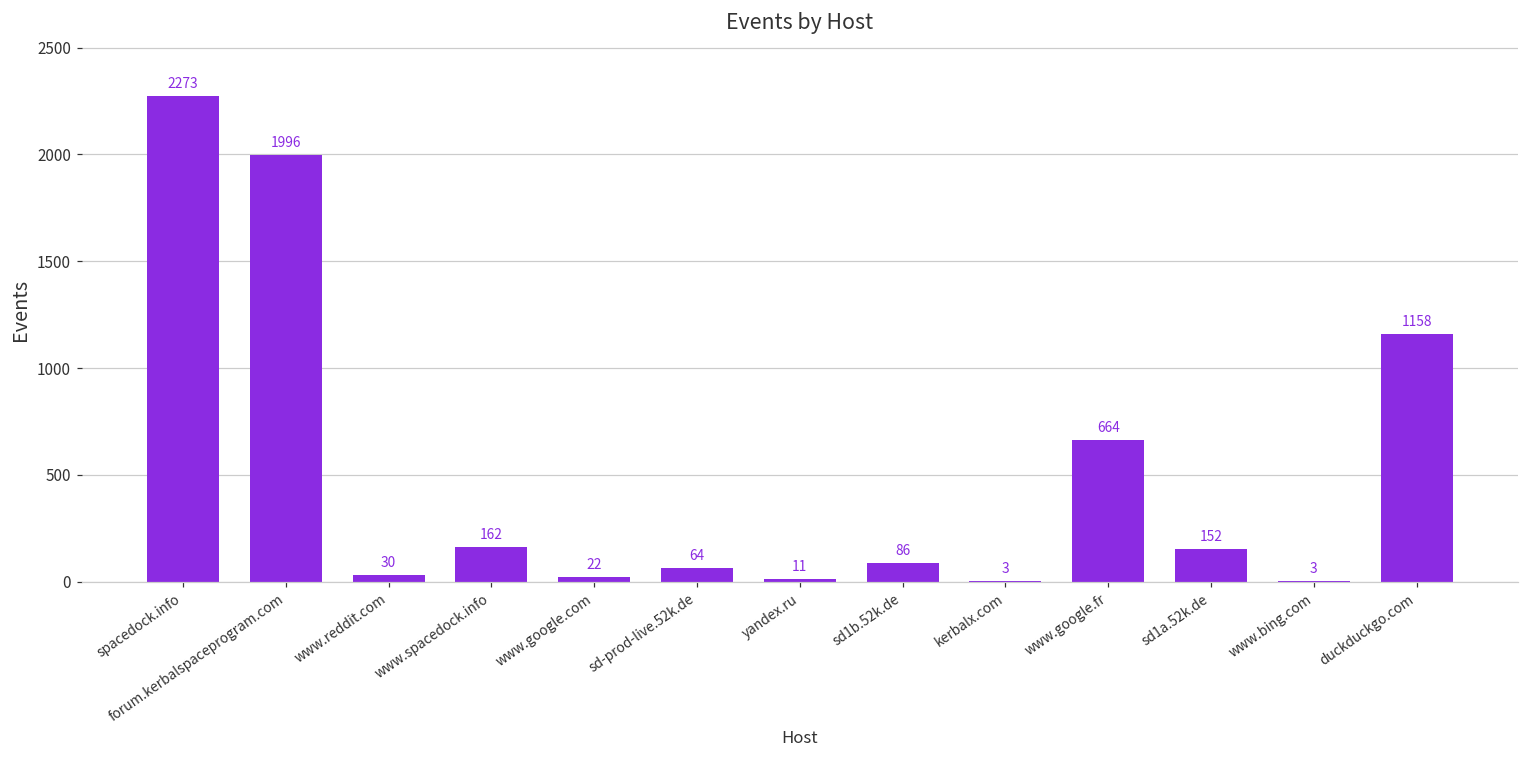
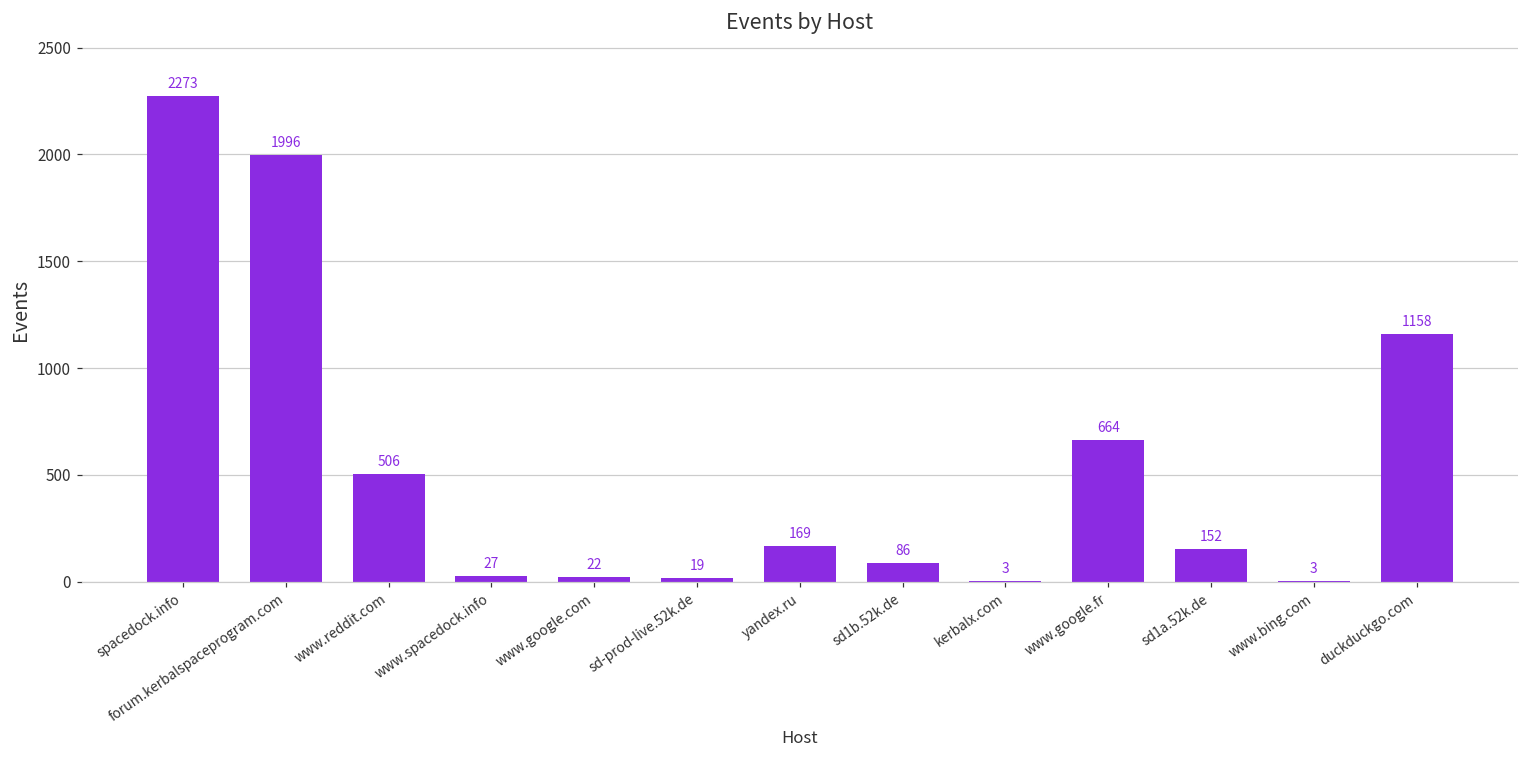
www.reddit.com: 30 -> 506
www.spacedock.info: 162 -> 27
sd-prod-live.52k.de: 64 -> 19
yandex.ru: 11 -> 169
